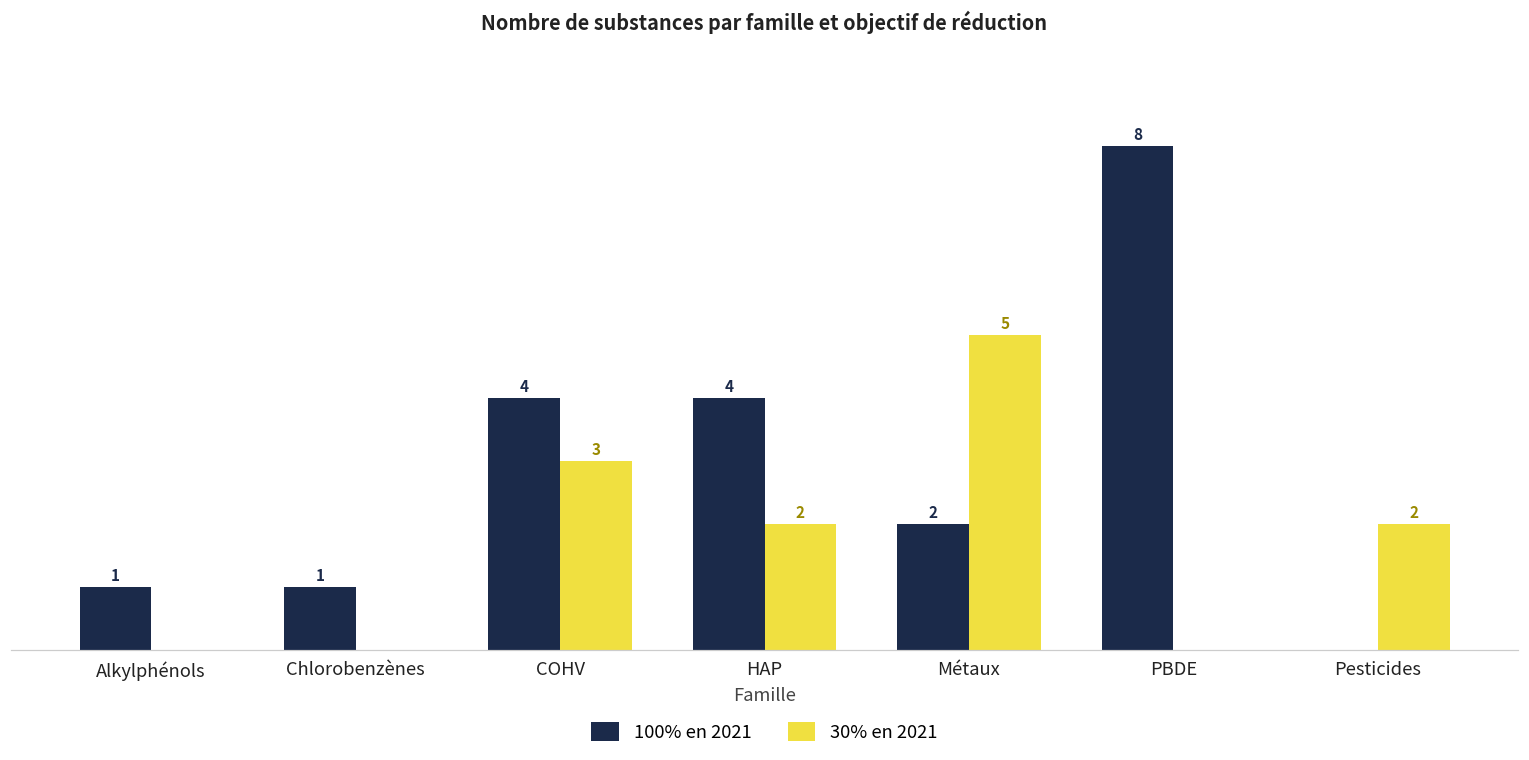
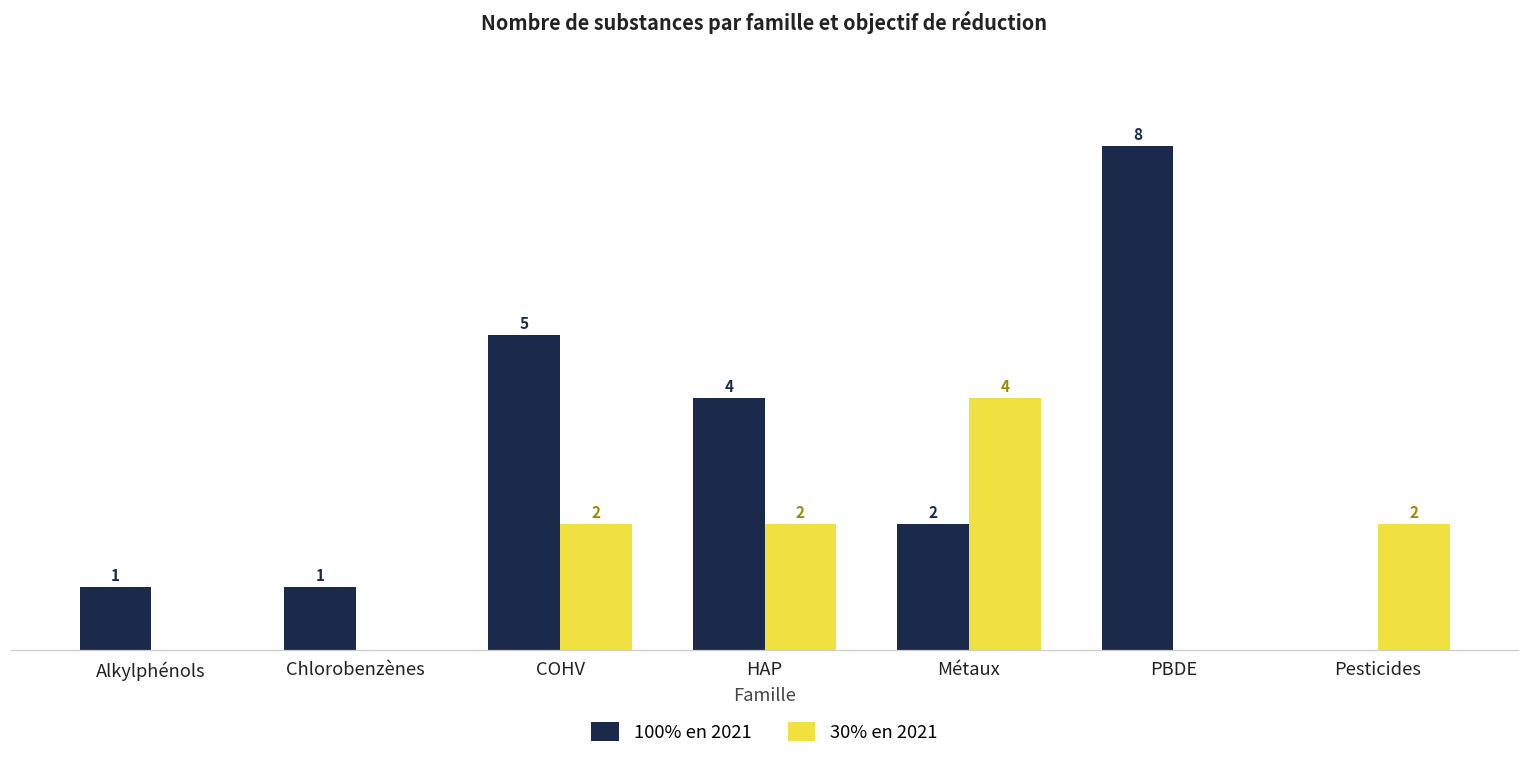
100% en 2021, COHV: 4 -> 5
30% en 2021, COHV: 3 -> 2
30% en 2021, Métaux: 5 -> 4
